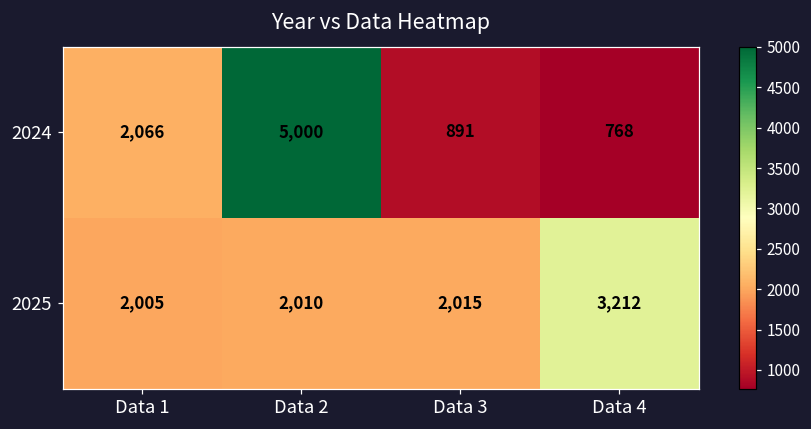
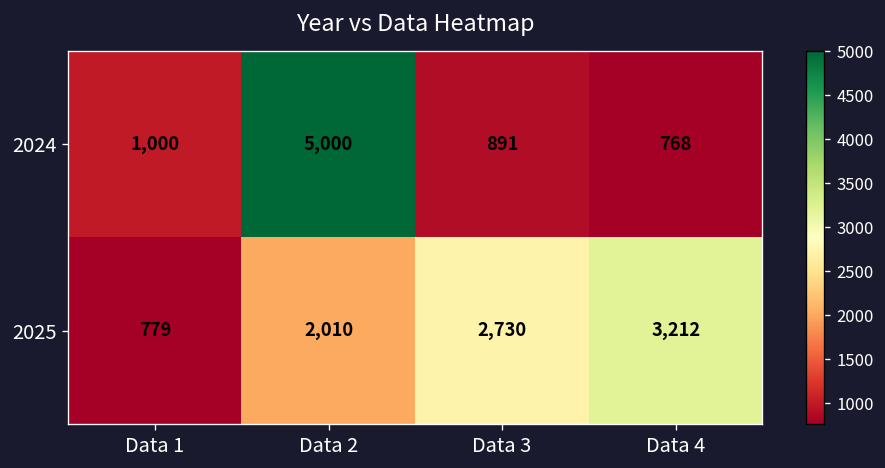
2024, Data 1: 2,066 -> 1,000
2025, Data 1: 2,005 -> 779
2025, Data 3: 2,015 -> 2,730
